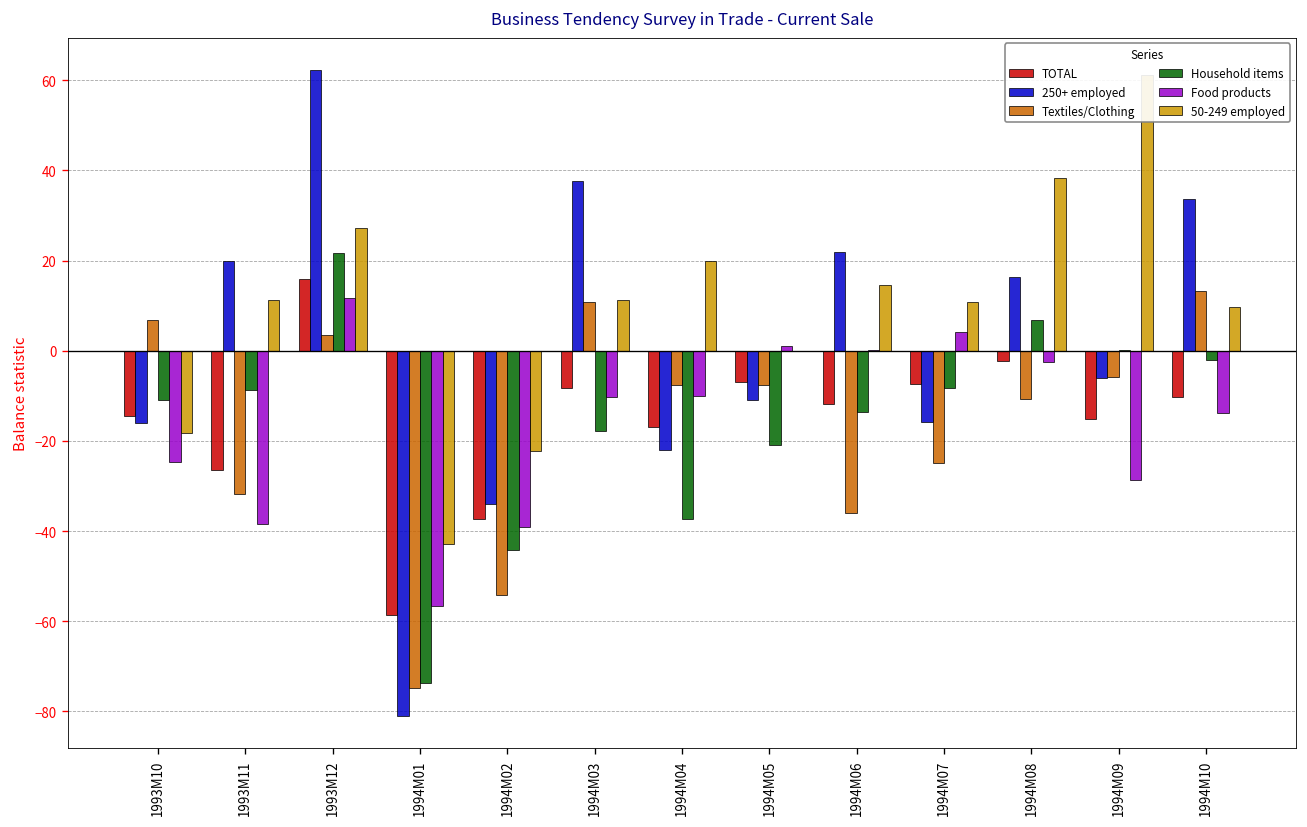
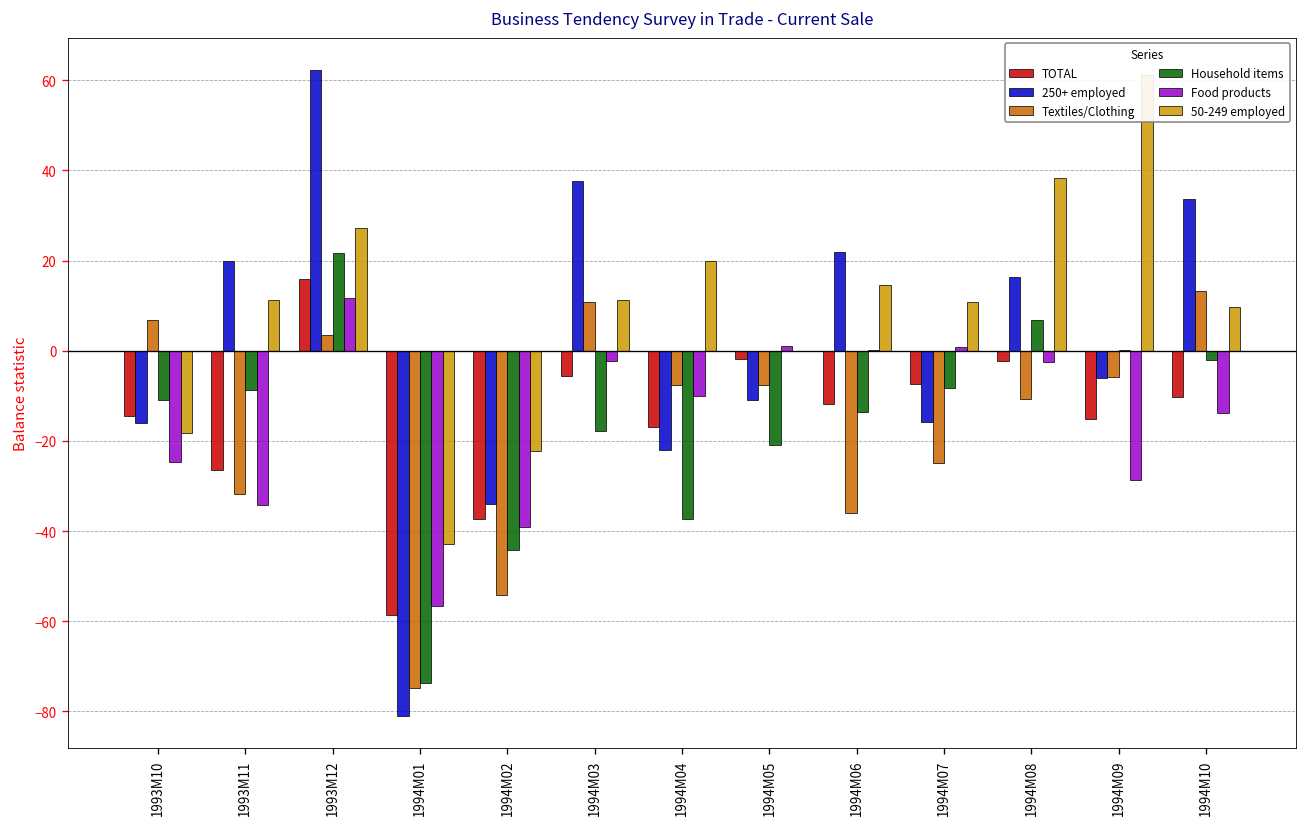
Food products, 1993M11: -39 -> -34
TOTAL, 1994M03: -8 -> -6
Food products, 1994M03: -10 -> -2
TOTAL, 1994M05: -7 -> -2
Food products, 1994M07: 4 -> 1
